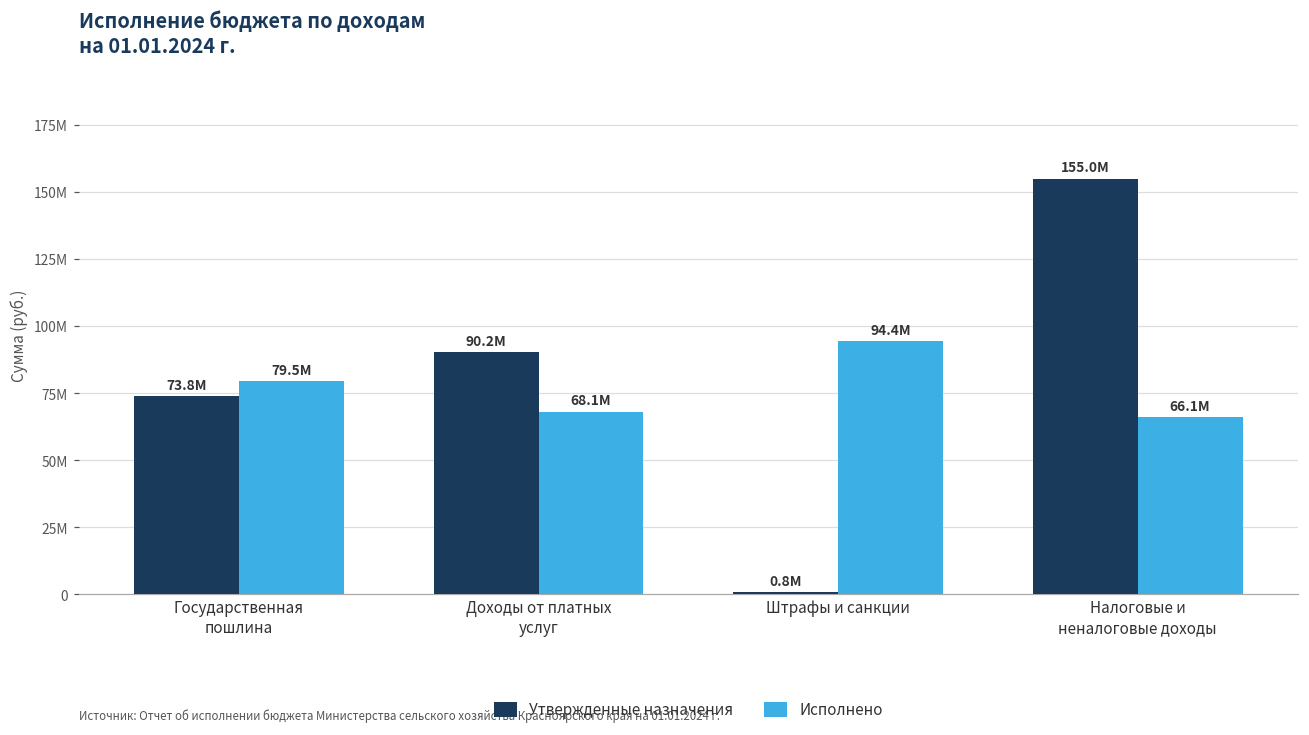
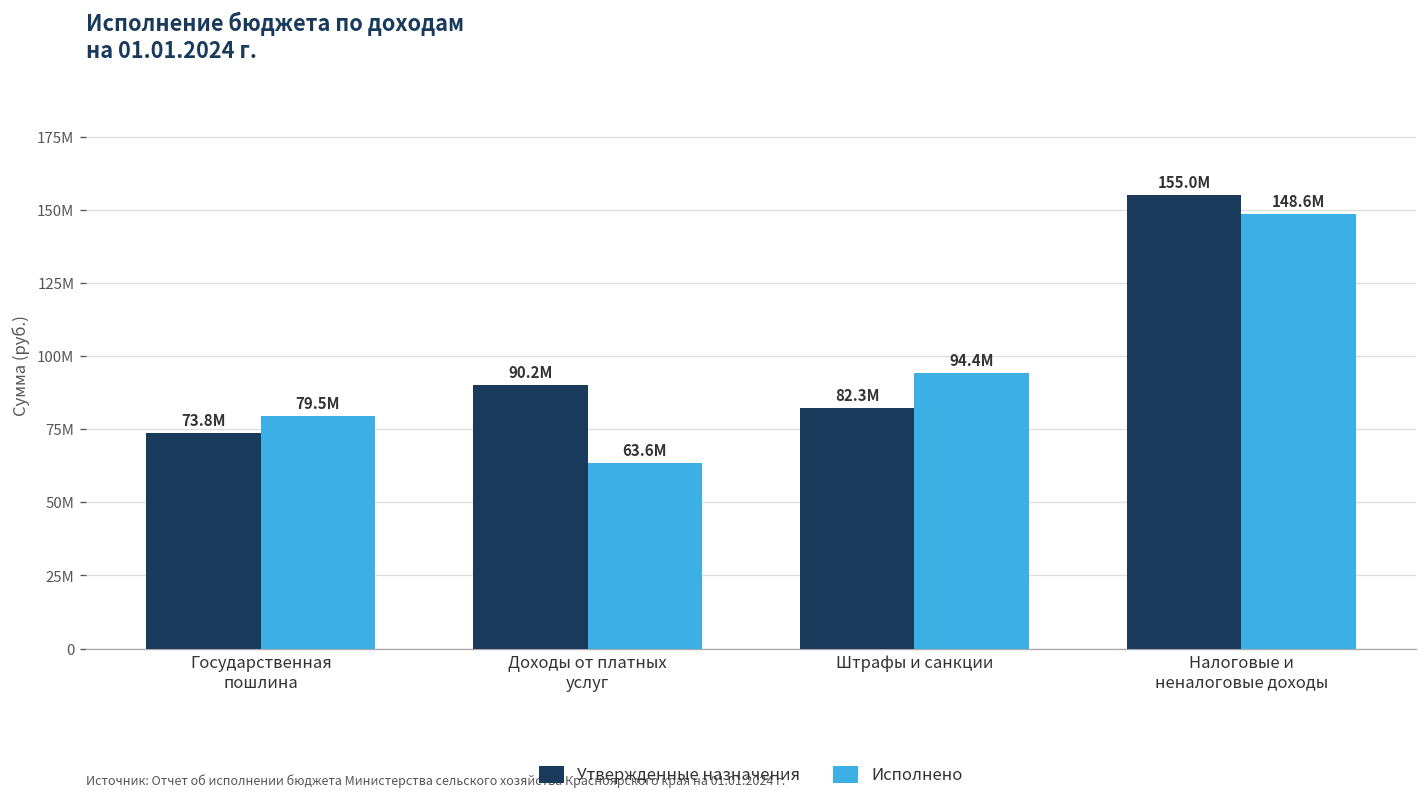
Исполнено, Доходы от платных услуг: 68.1M -> 63.6M
Утвержденные назначения, Штрафы и санкции: 0.8M -> 82.3M
Исполнено, Налоговые и неналоговые доходы: 66.1M -> 148.6M
